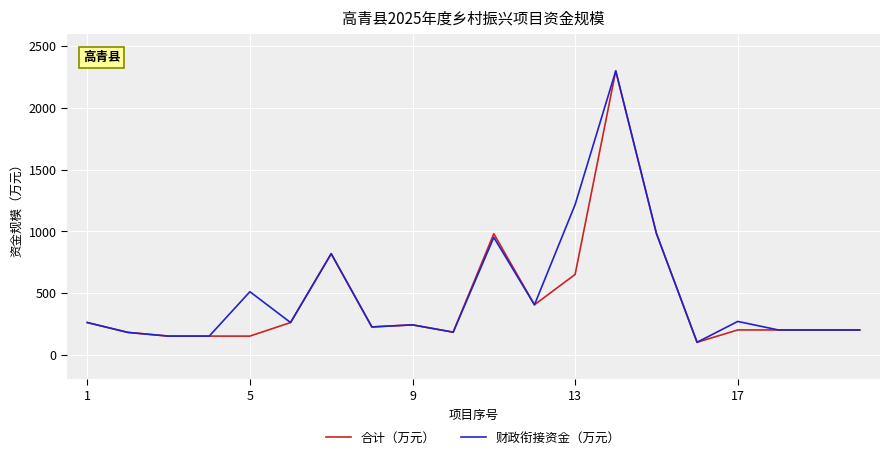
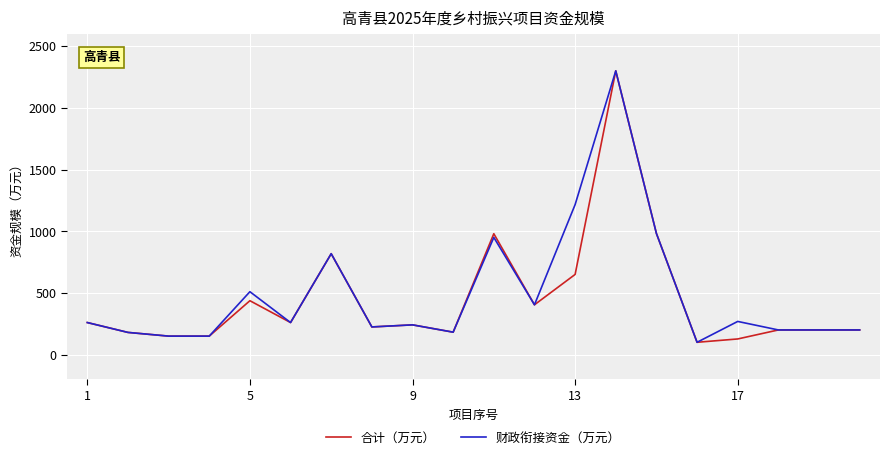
合计（万元）, 5: 150 -> 440
合计（万元）, 17: 200 -> 130
